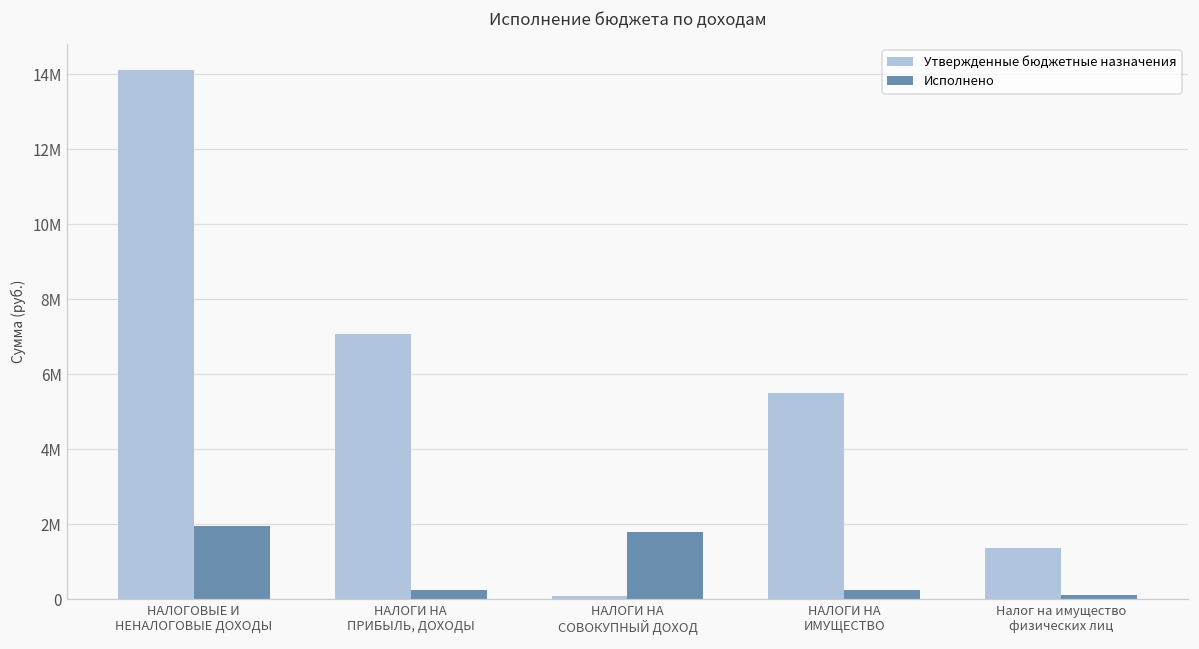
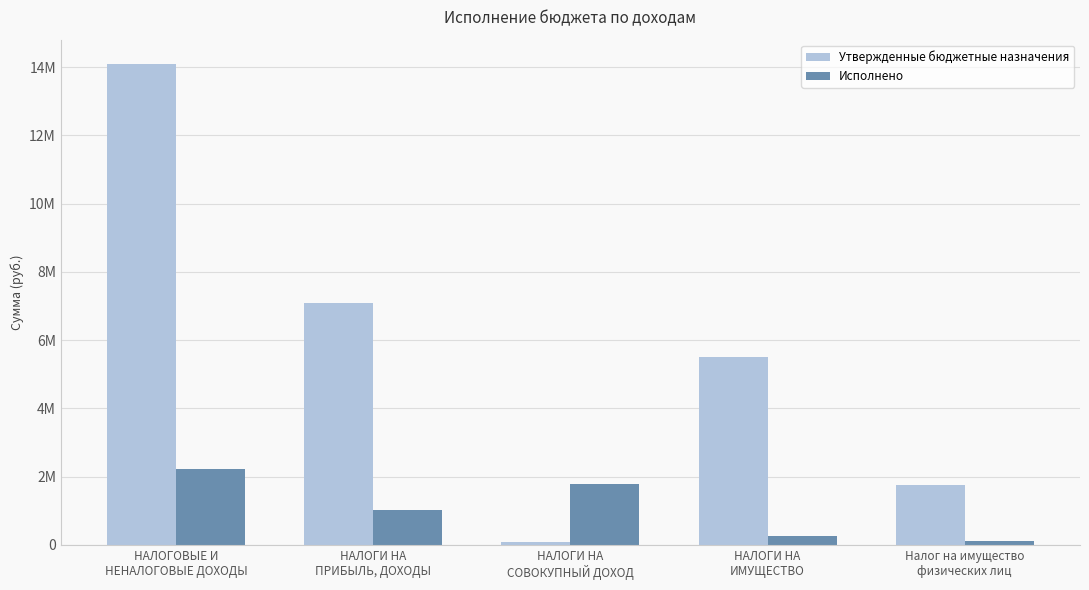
Исполнено, НАЛОГОВЫЕ И НЕНАЛОГОВЫЕ ДОХОДЫ: 2000000 -> 2200000
Исполнено, НАЛОГИ НА ПРИБЫЛЬ, ДОХОДЫ: 300000 -> 1000000
Утвержденные бюджетные назначения, Налог на имущество физических лиц: 1400000 -> 1800000
